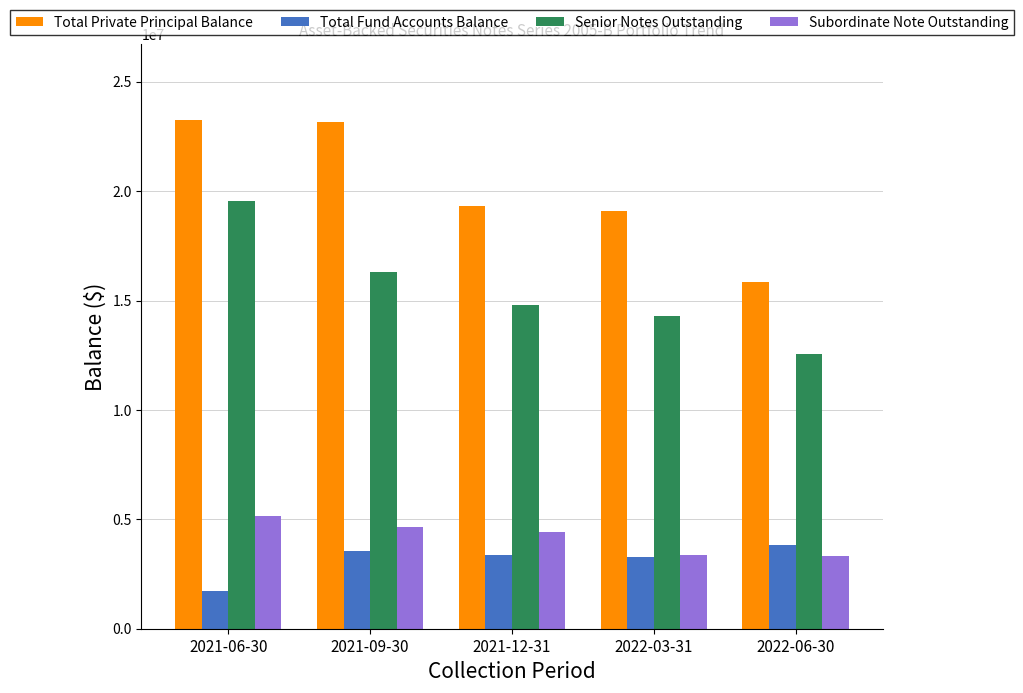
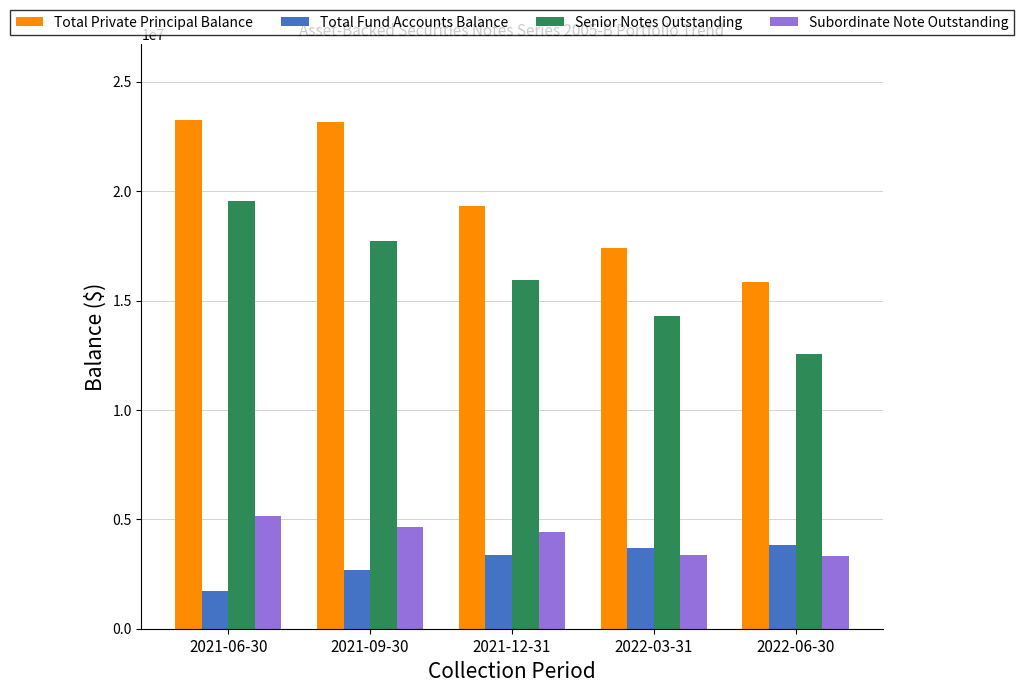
Total Fund Accounts Balance, 2021-09-30: 3600000 -> 2700000
Senior Notes Outstanding, 2021-09-30: 16300000 -> 17700000
Senior Notes Outstanding, 2021-12-31: 14800000 -> 15900000
Total Private Principal Balance, 2022-03-31: 19100000 -> 17400000
Total Fund Accounts Balance, 2022-03-31: 3300000 -> 3700000
